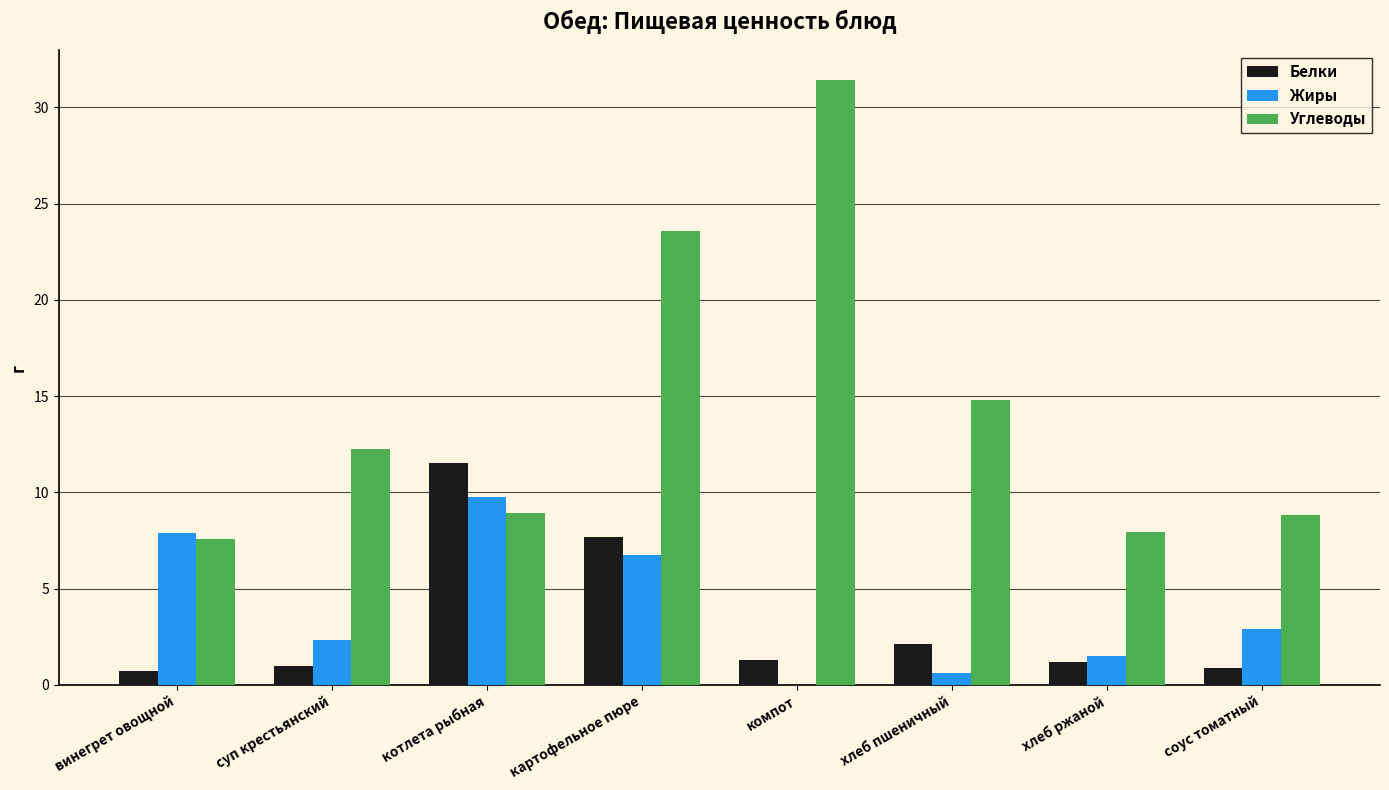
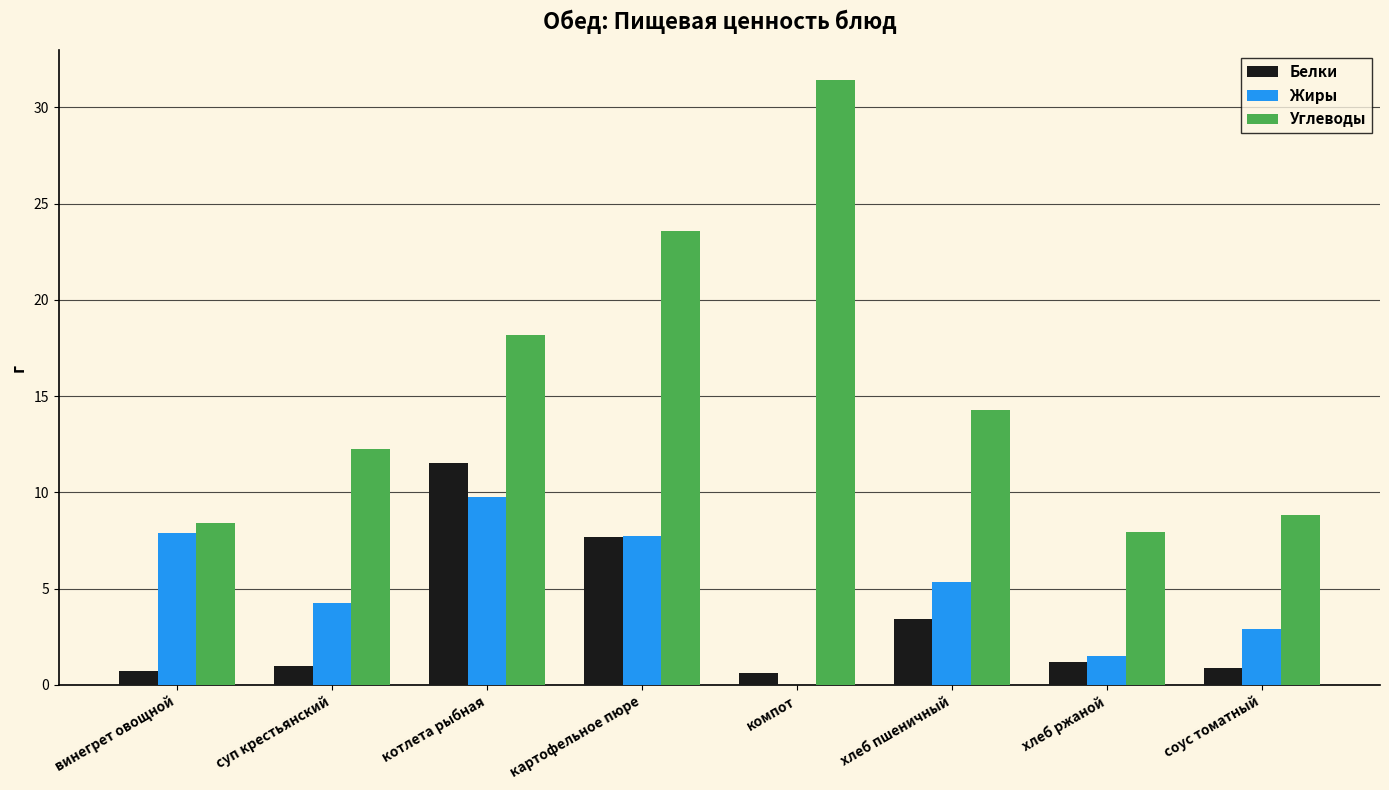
Углеводы, винегрет овощной: 7.6 -> 8.4
Жиры, суп крестьянский: 2.3 -> 4.2
Углеводы, котлета рыбная: 8.9 -> 18.2
Жиры, картофельное пюре: 6.8 -> 7.7
Белки, компот: 1.3 -> 0.6
Белки, хлеб пшеничный: 2.1 -> 3.4
Жиры, хлеб пшеничный: 0.6 -> 5.4
Углеводы, хлеб пшеничный: 14.8 -> 14.3
